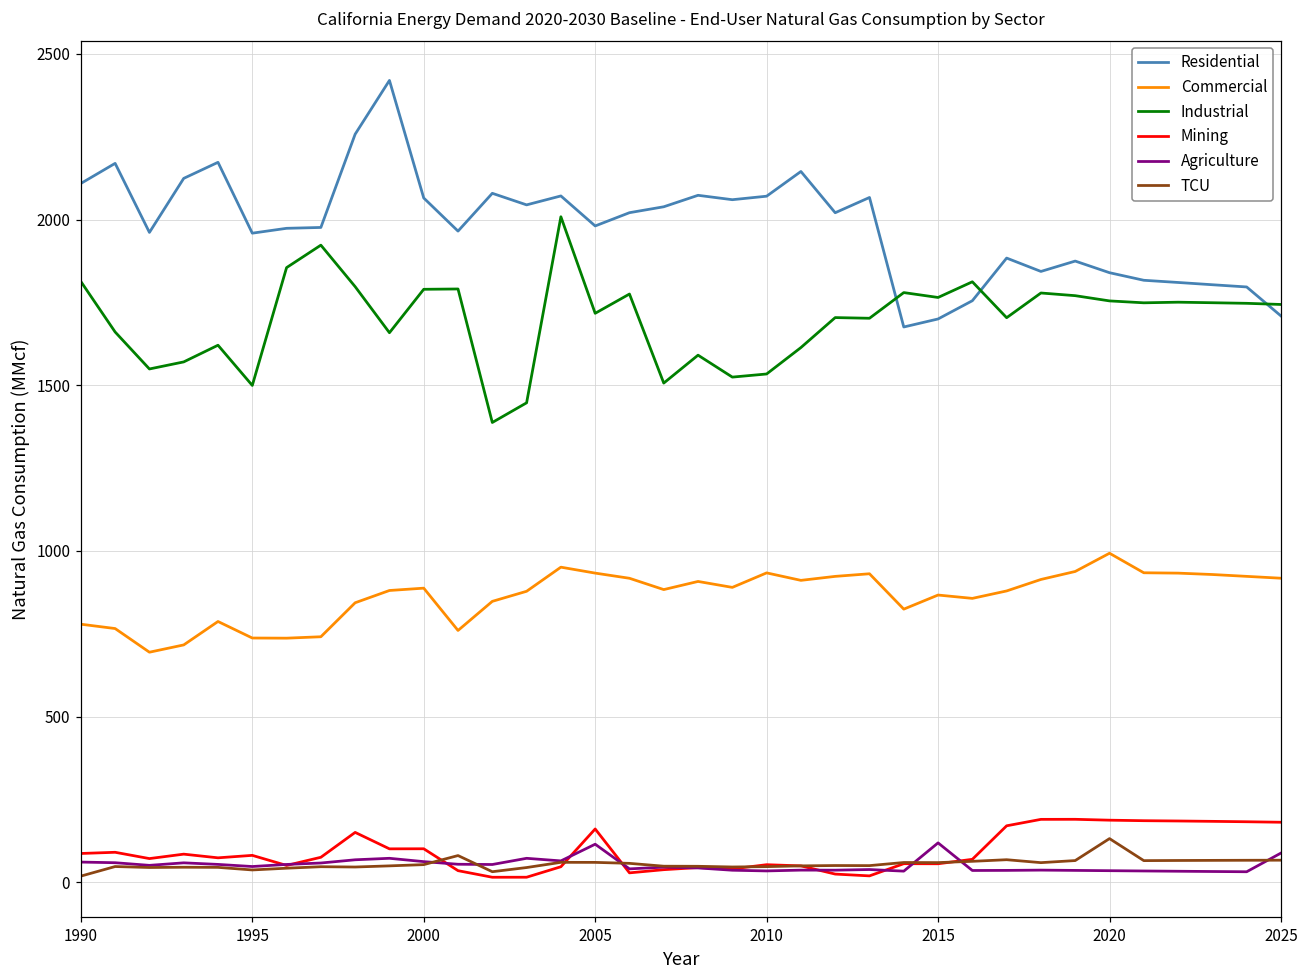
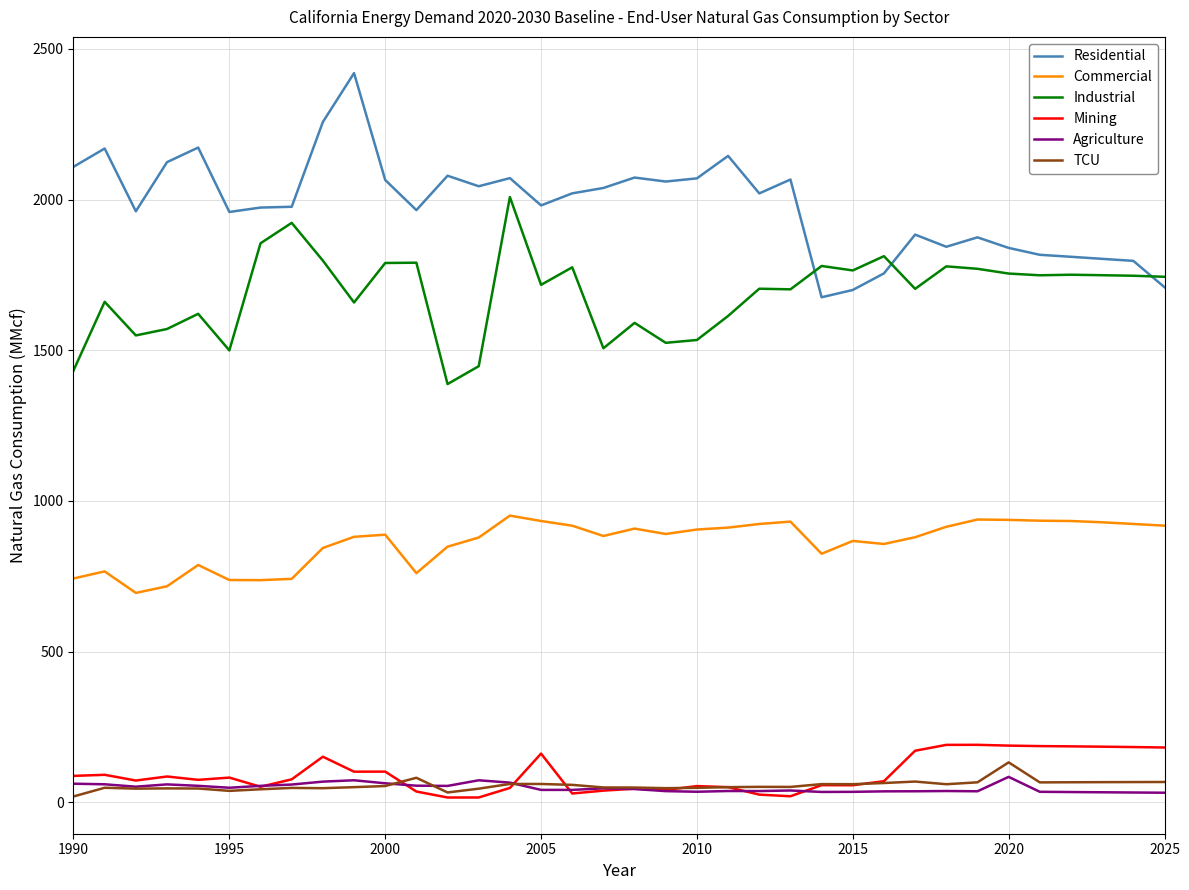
Commercial, 1990: 780 -> 740
Industrial, 1990: 1810 -> 1430
Agriculture, 2005: 120 -> 40
Commercial, 2010: 930 -> 910
Agriculture, 2015: 120 -> 30
Commercial, 2020: 990 -> 940
Agriculture, 2020: 40 -> 80
Agriculture, 2025: 90 -> 30
